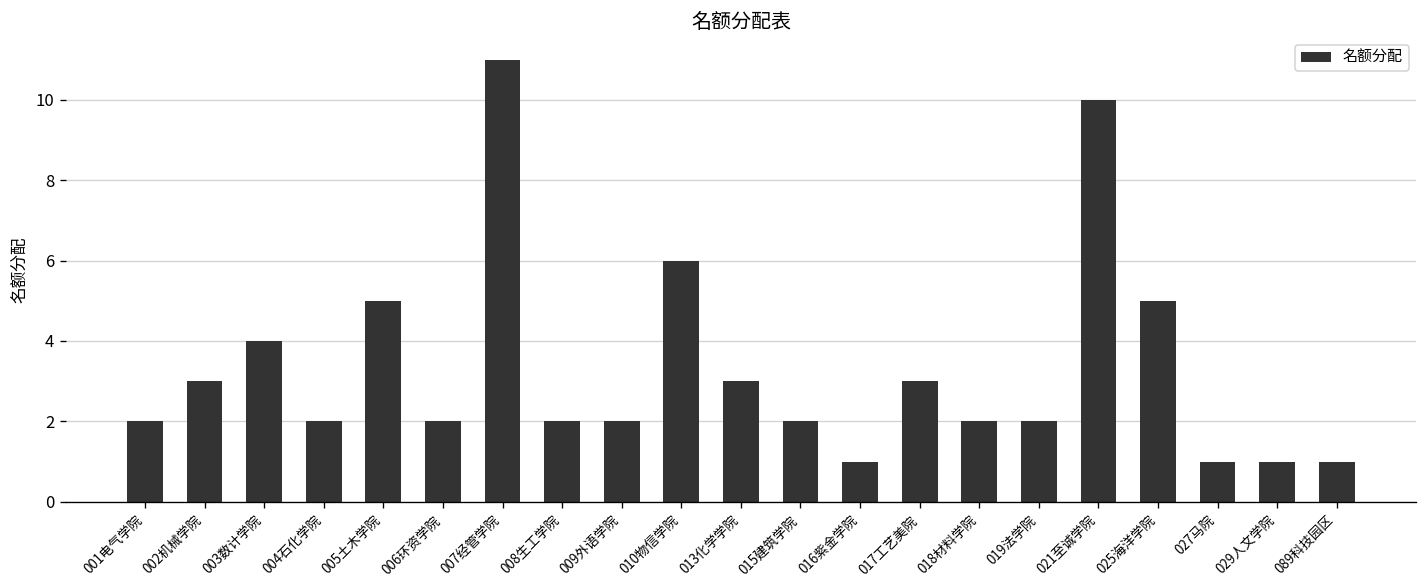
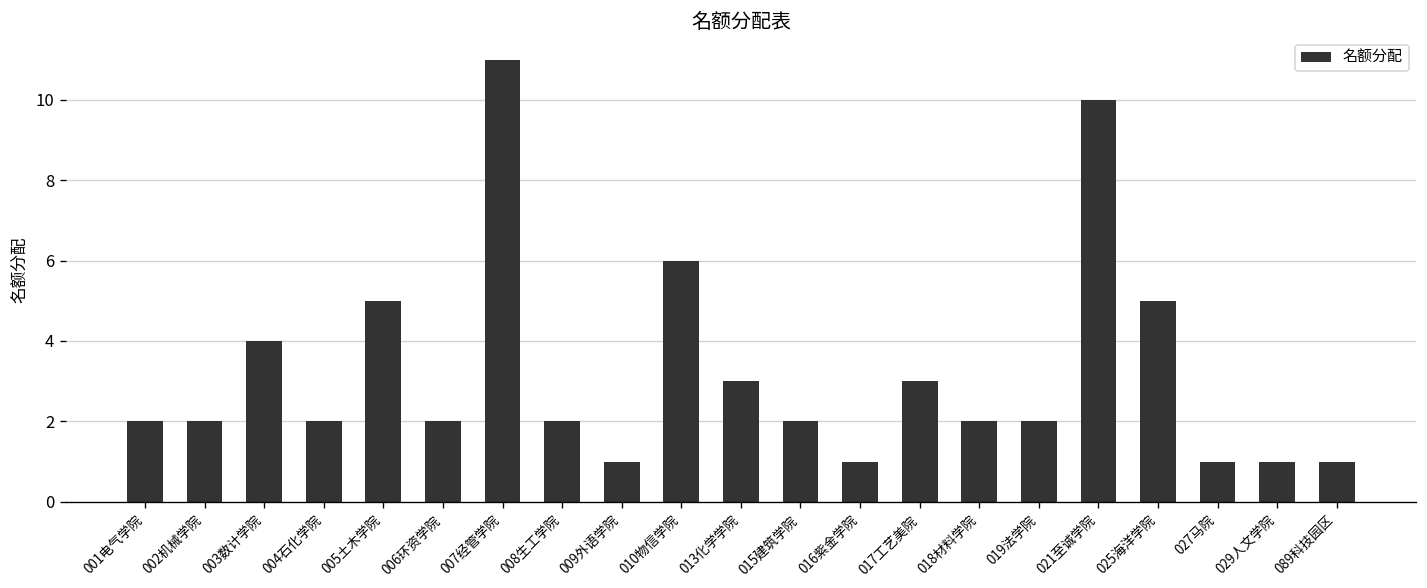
002机械学院: 3 -> 2
009外语学院: 2 -> 1
